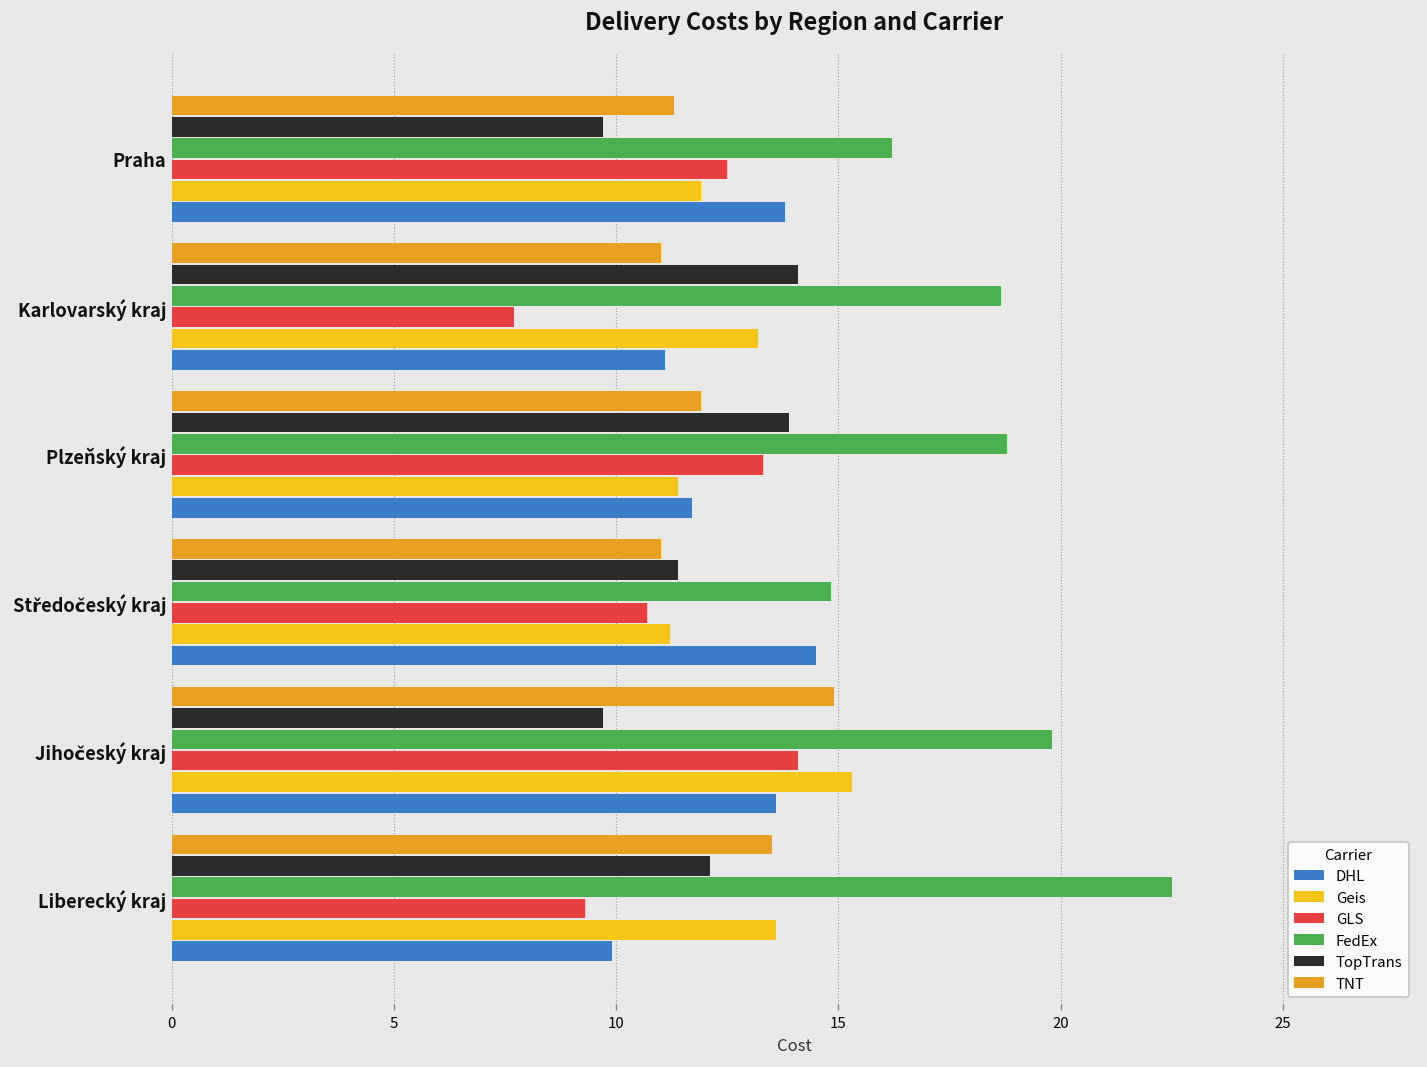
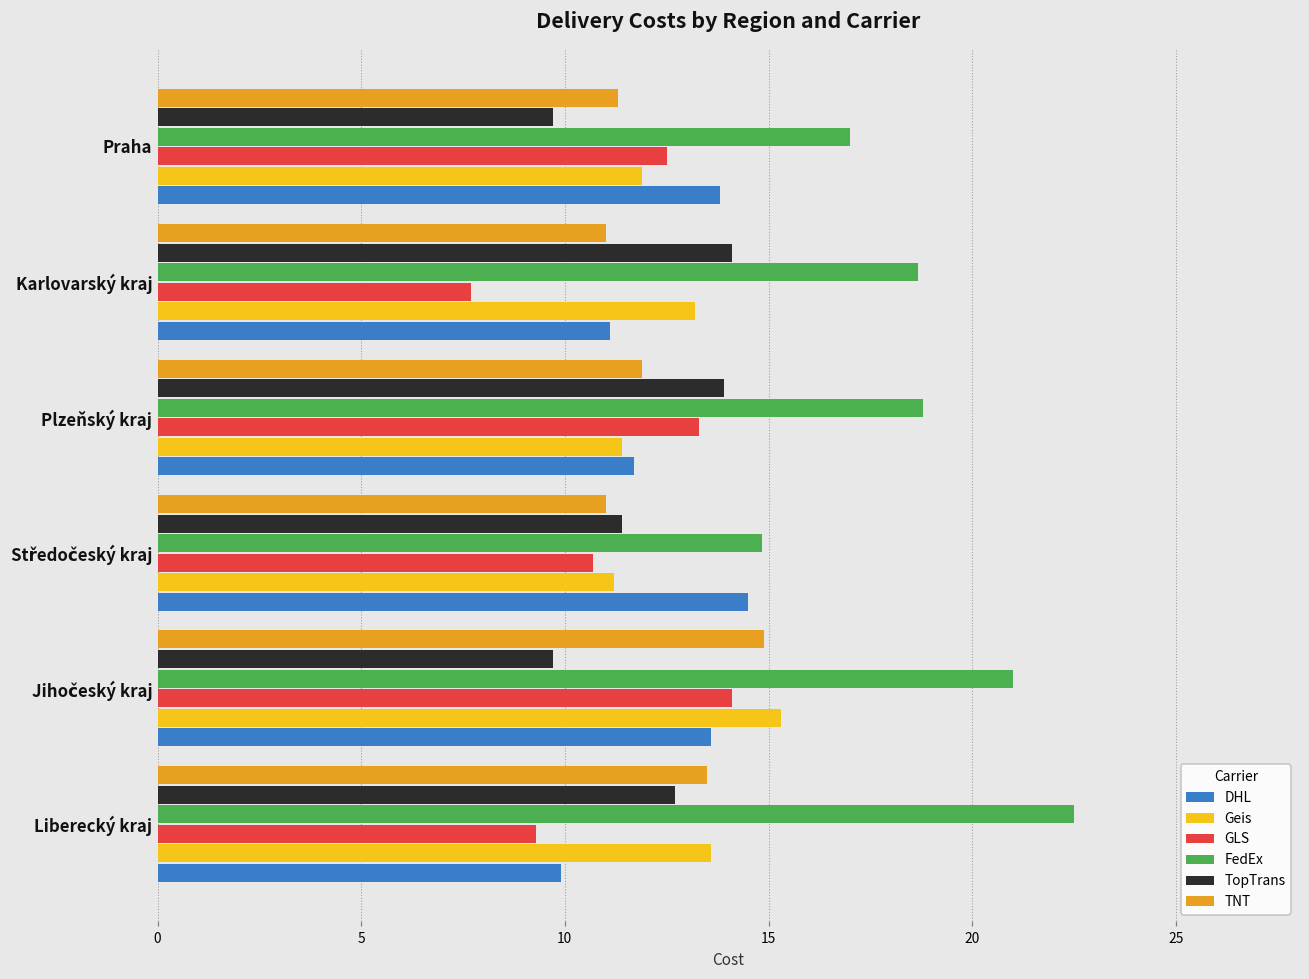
FedEx, Praha: 16.2 -> 17.0
FedEx, Jihočeský kraj: 19.8 -> 21.0
TopTrans, Liberecký kraj: 12.1 -> 12.7
